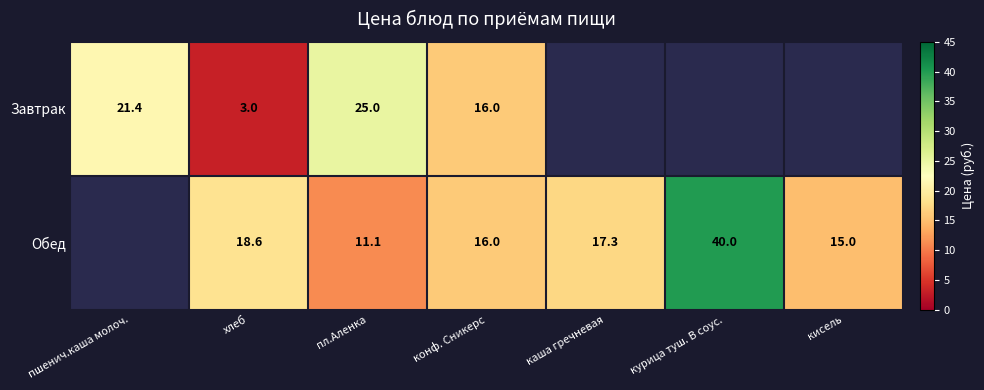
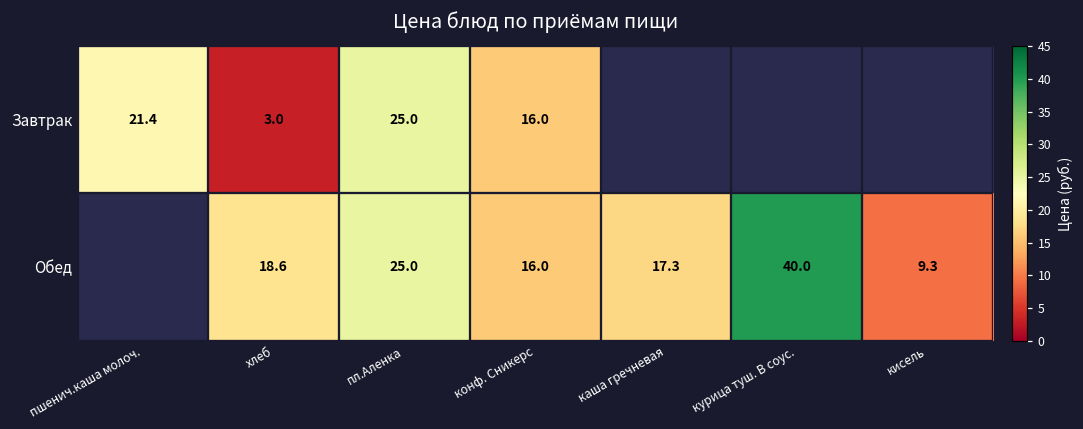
Обед, пл.Аленка: 11.1 -> 25.0
Обед, кисель: 15.0 -> 9.3
